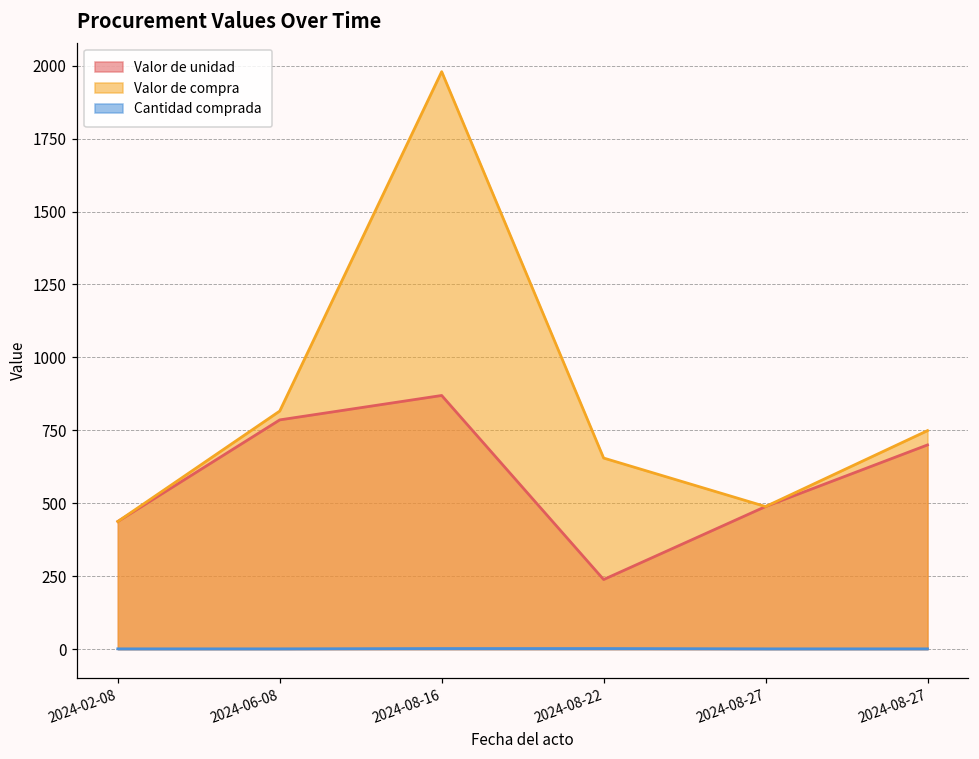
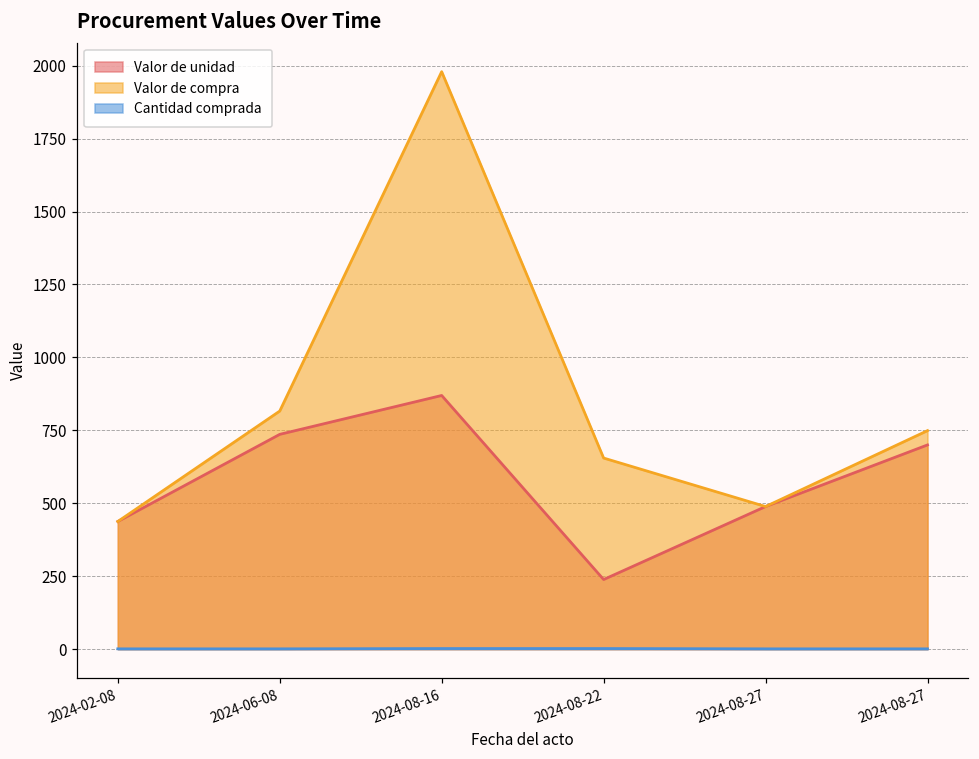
Valor de unidad, 2024-06-08: 790 -> 740
